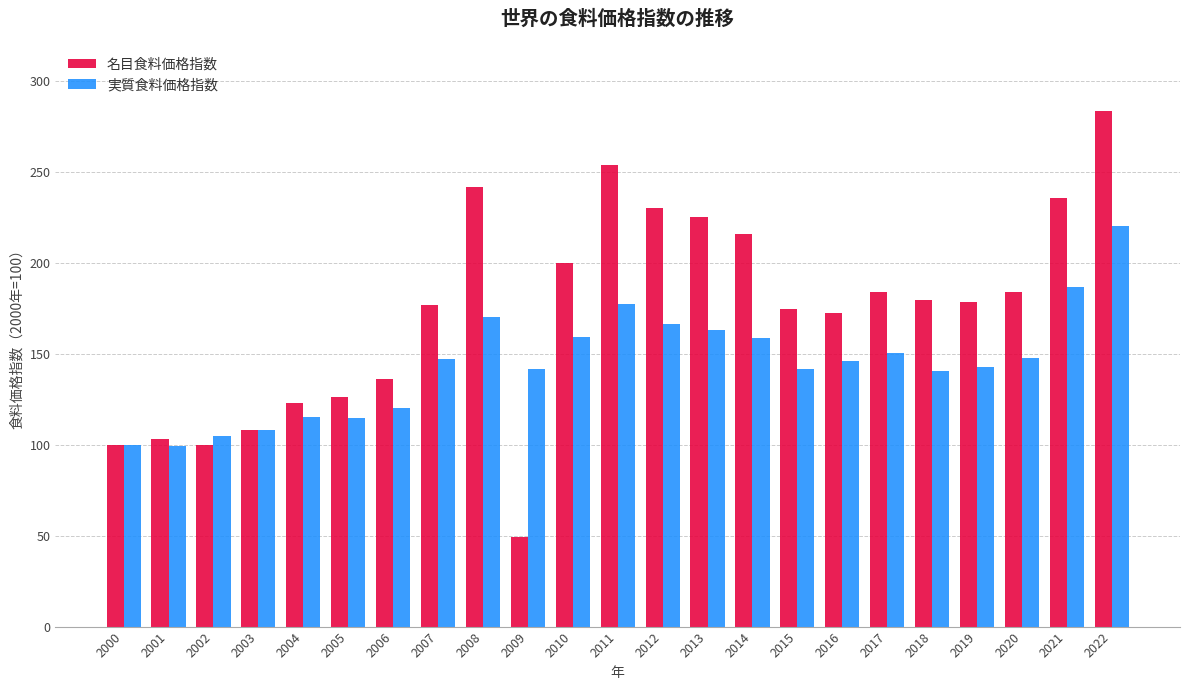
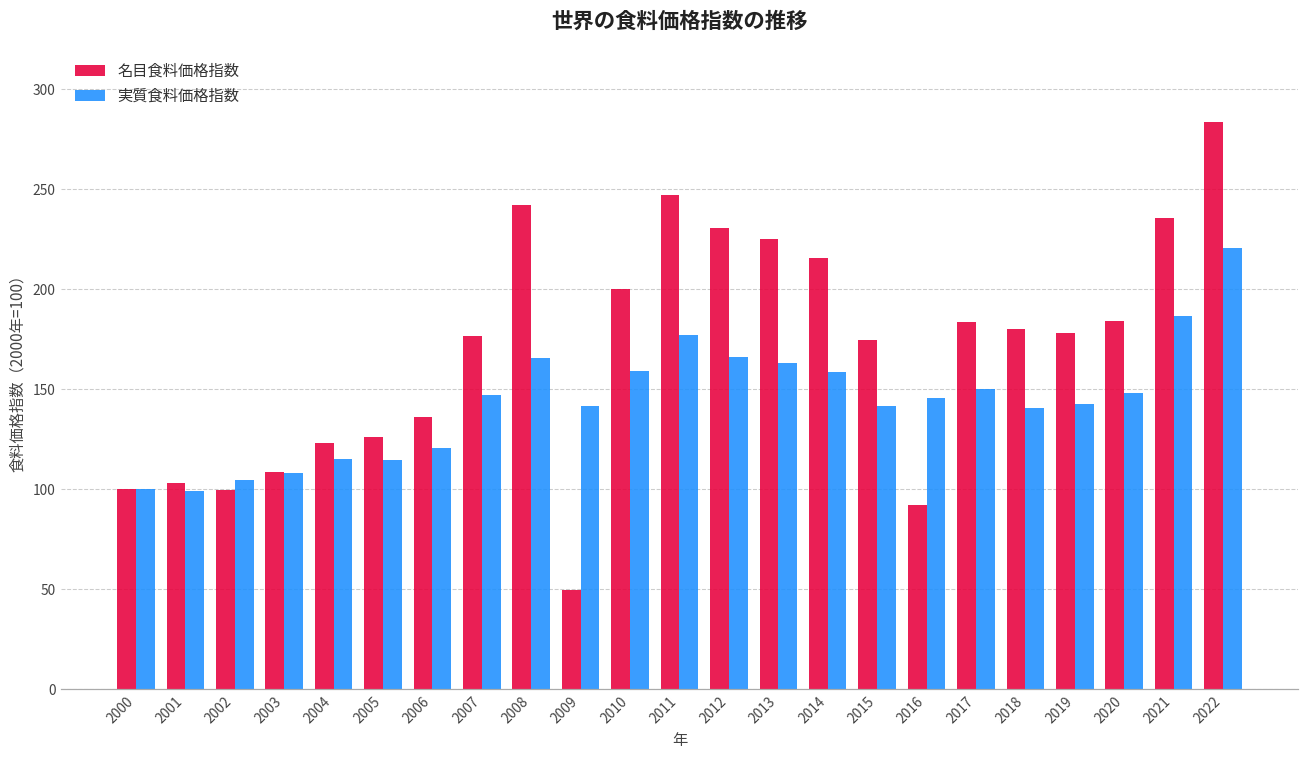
実質食料価格指数, 2008: 170 -> 165
名目食料価格指数, 2011: 254 -> 247
名目食料価格指数, 2016: 172 -> 92
